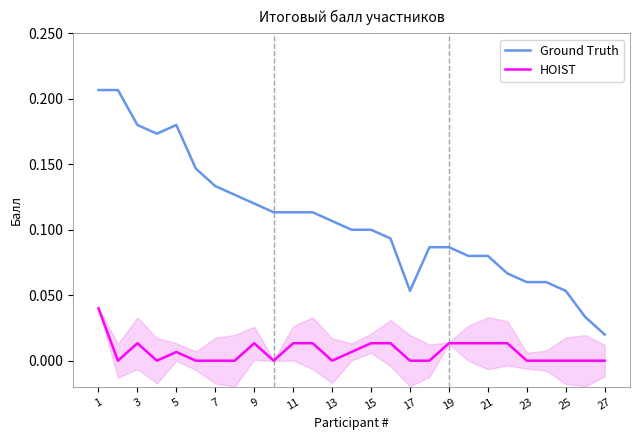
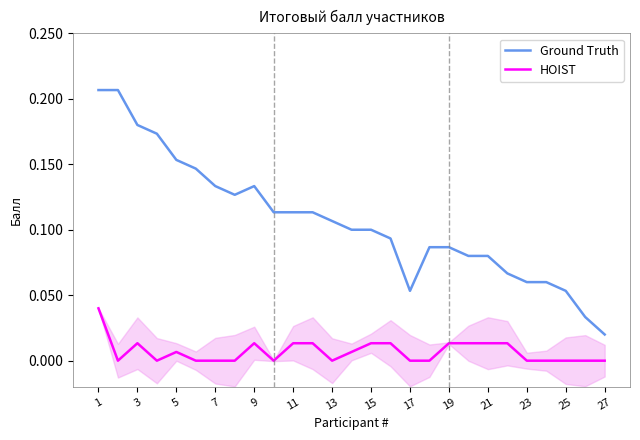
Ground Truth, 5: 0.180 -> 0.153
Ground Truth, 9: 0.120 -> 0.133
